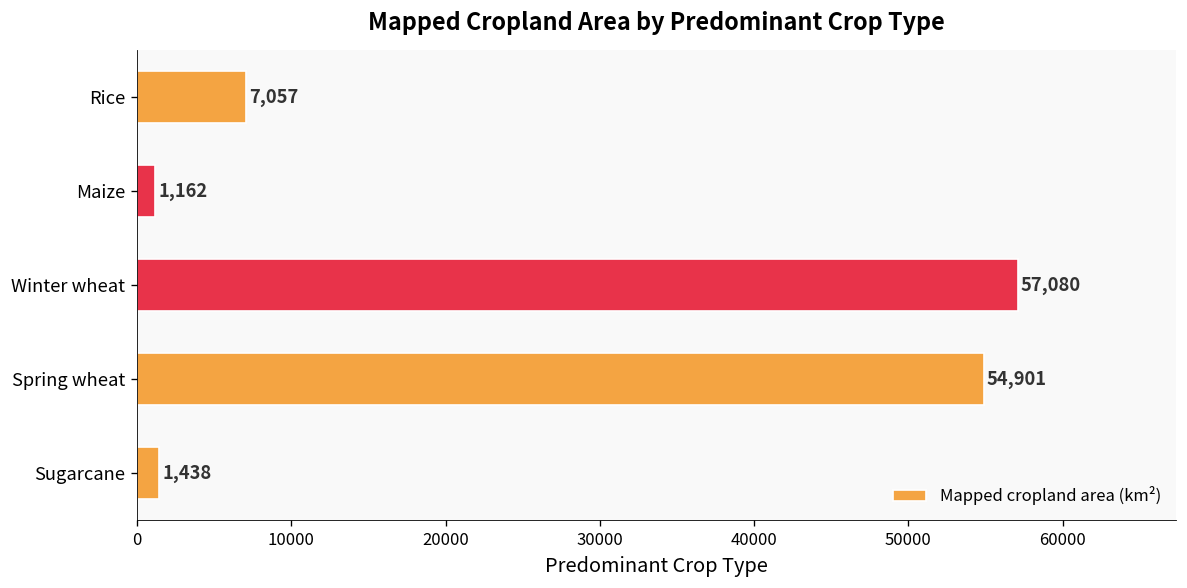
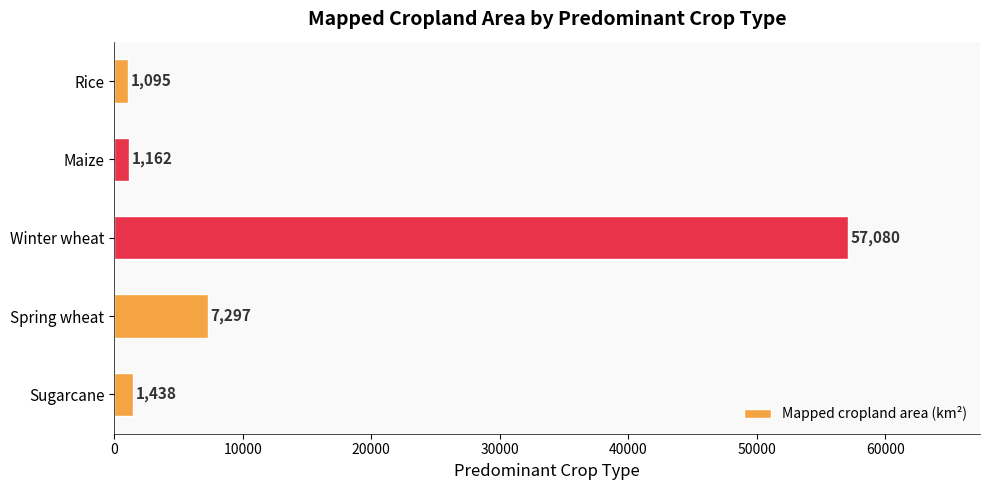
Rice: 7,057 -> 1,095
Spring wheat: 54,901 -> 7,297
